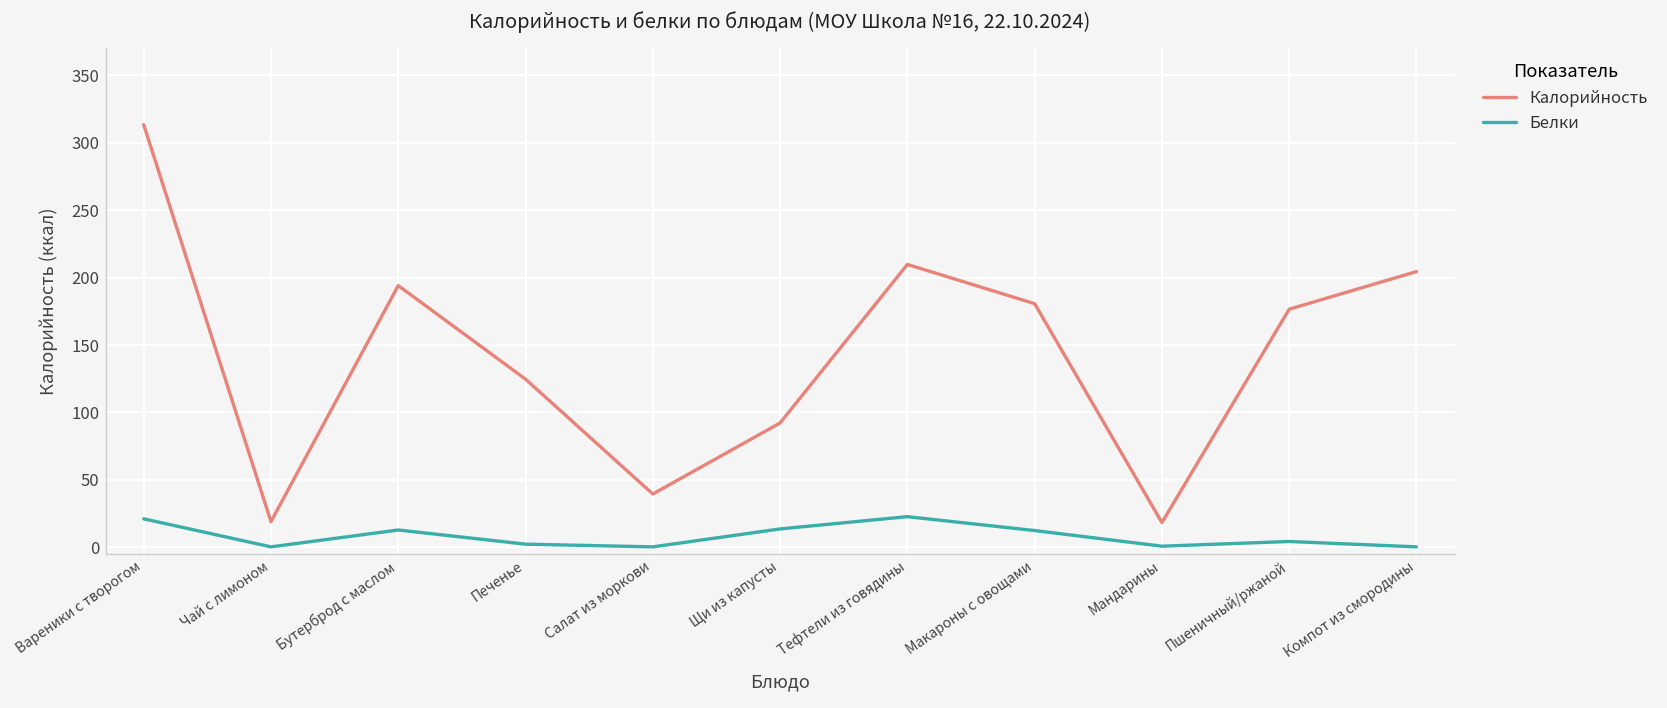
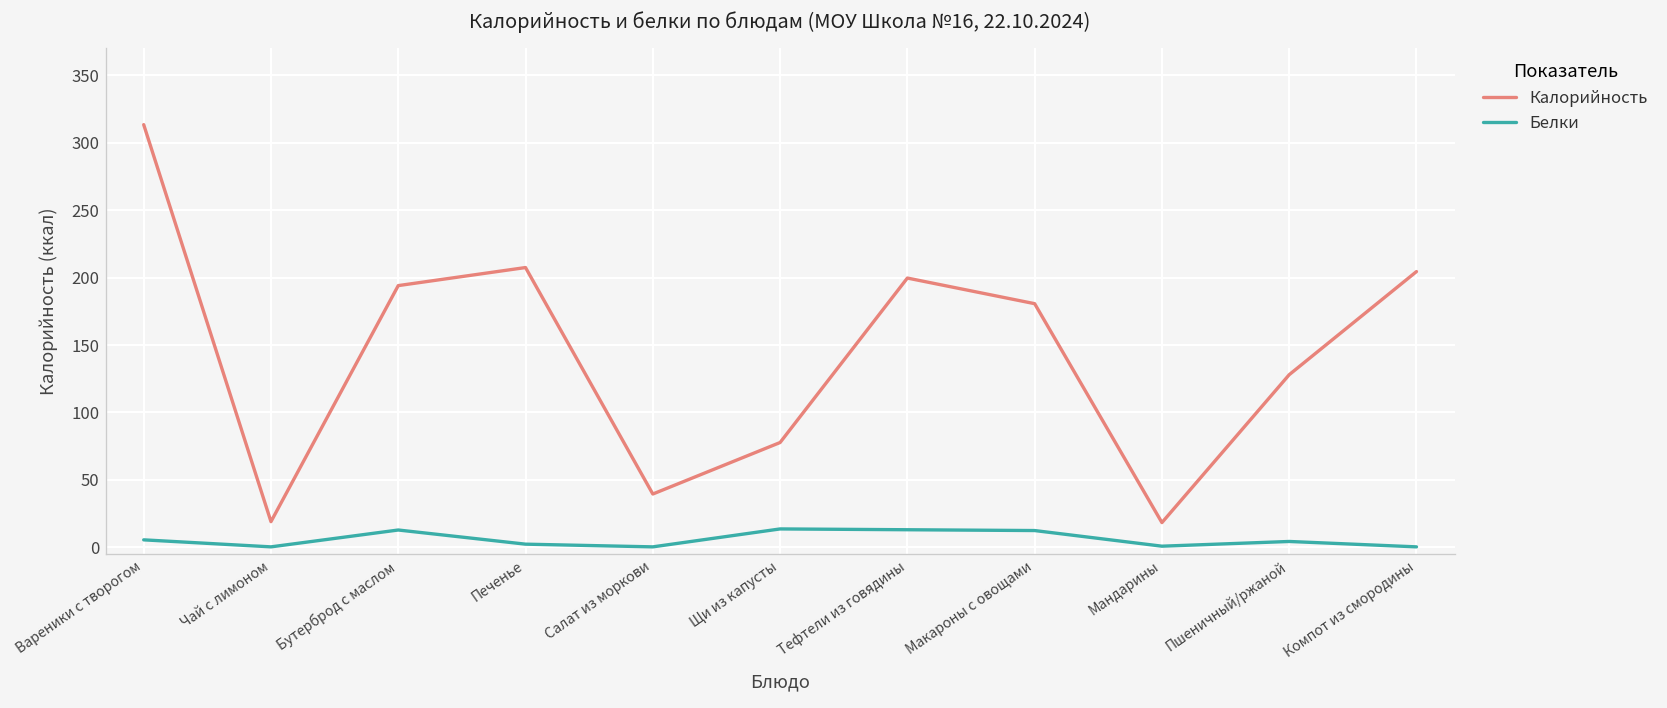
Белки, Вареники с творогом: 21 -> 6
Калорийность, Печенье: 125 -> 208
Калорийность, Щи из капусты: 92 -> 78
Калорийность, Тефтели из говядины: 210 -> 200
Белки, Тефтели из говядины: 23 -> 13
Калорийность, Пшеничный/ржаной: 177 -> 128
